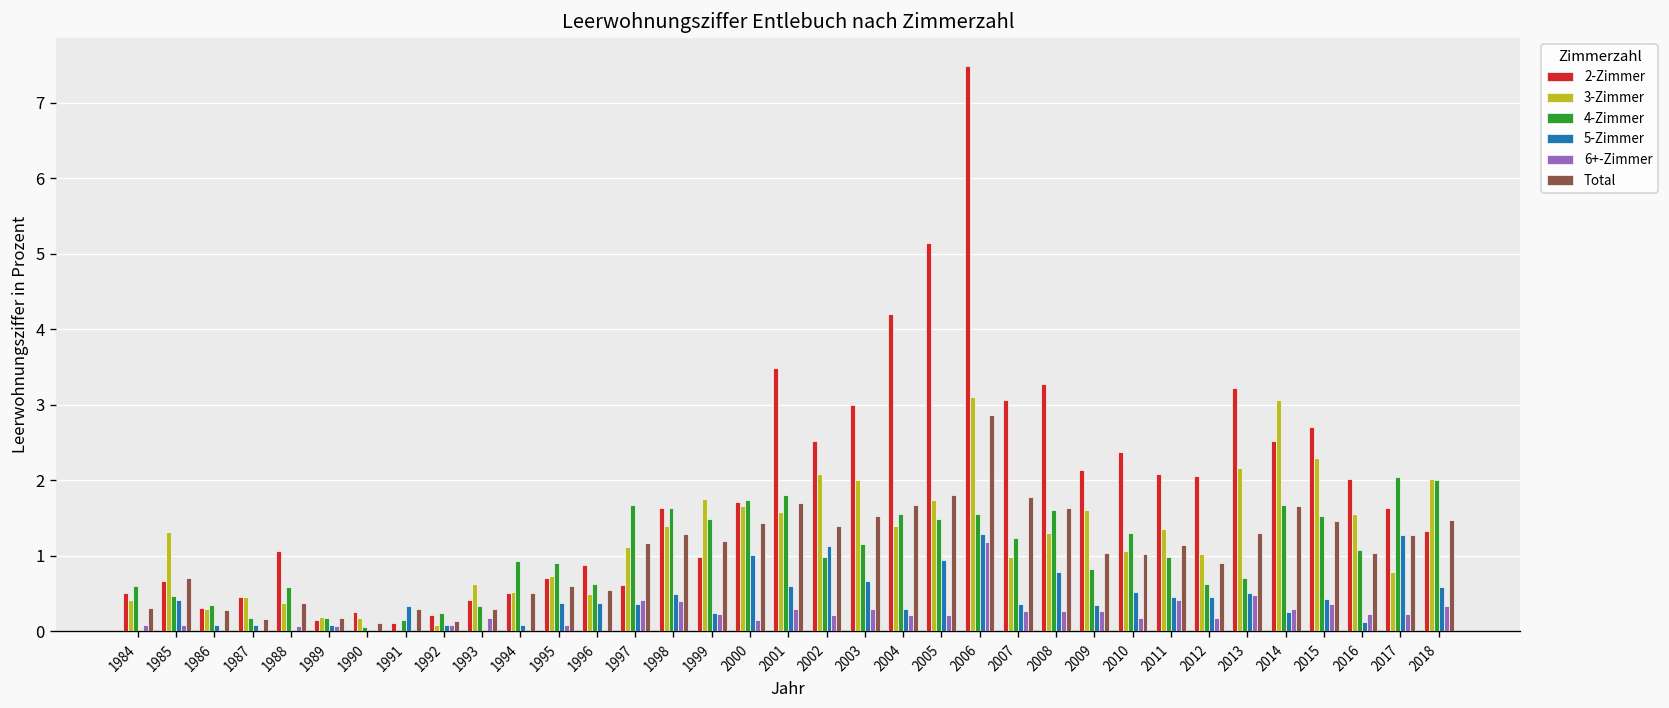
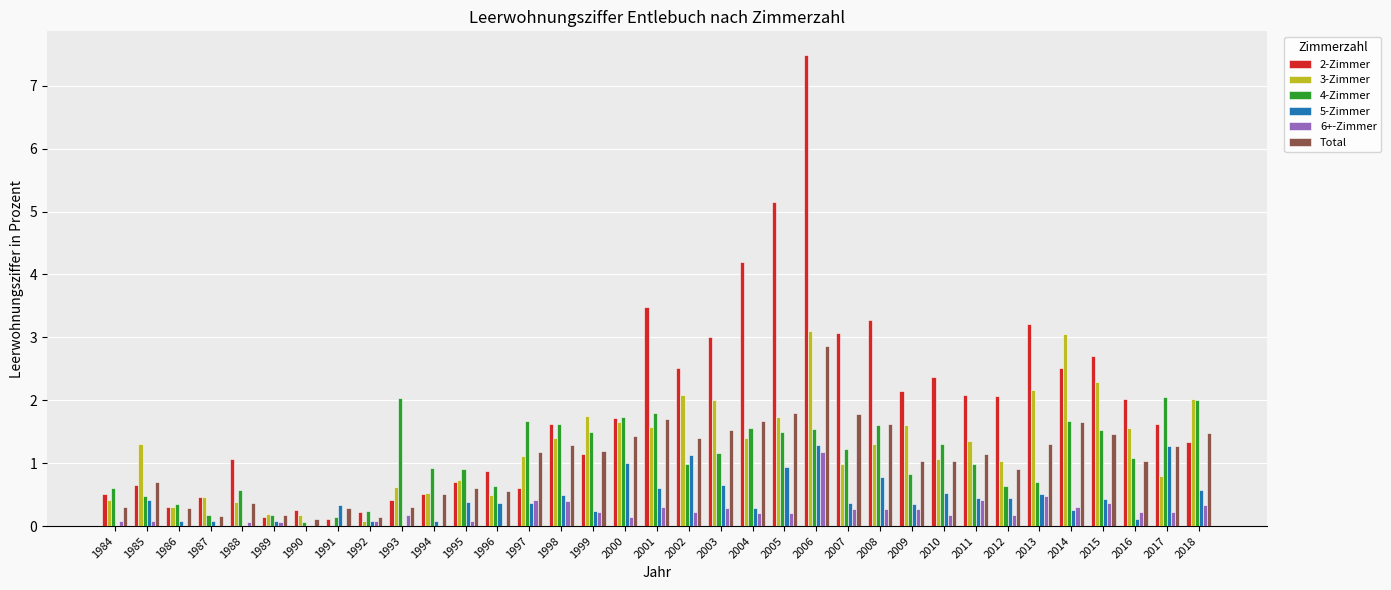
4-Zimmer, 1993: 0.3 -> 2.0
2-Zimmer, 1999: 1.0 -> 1.1
